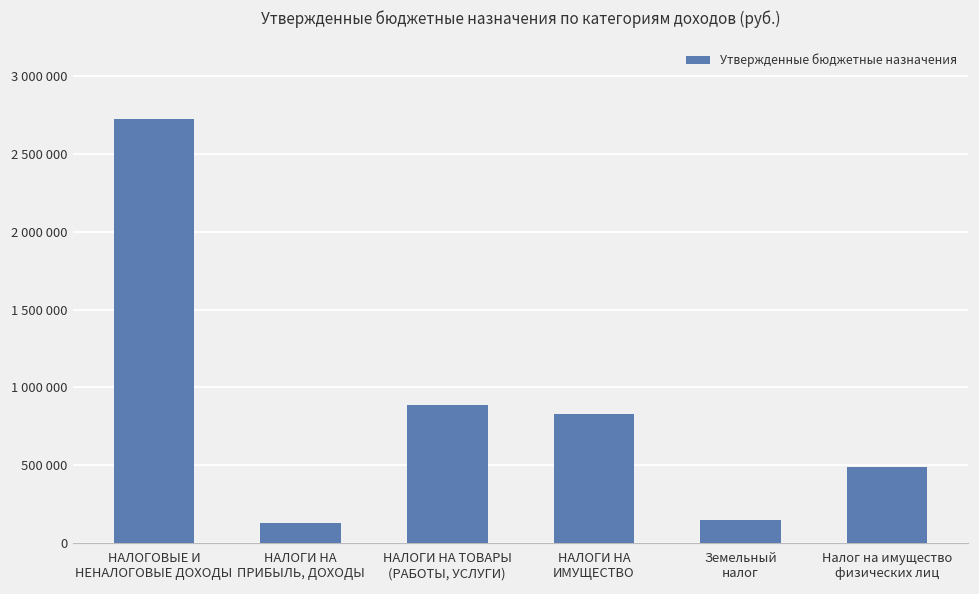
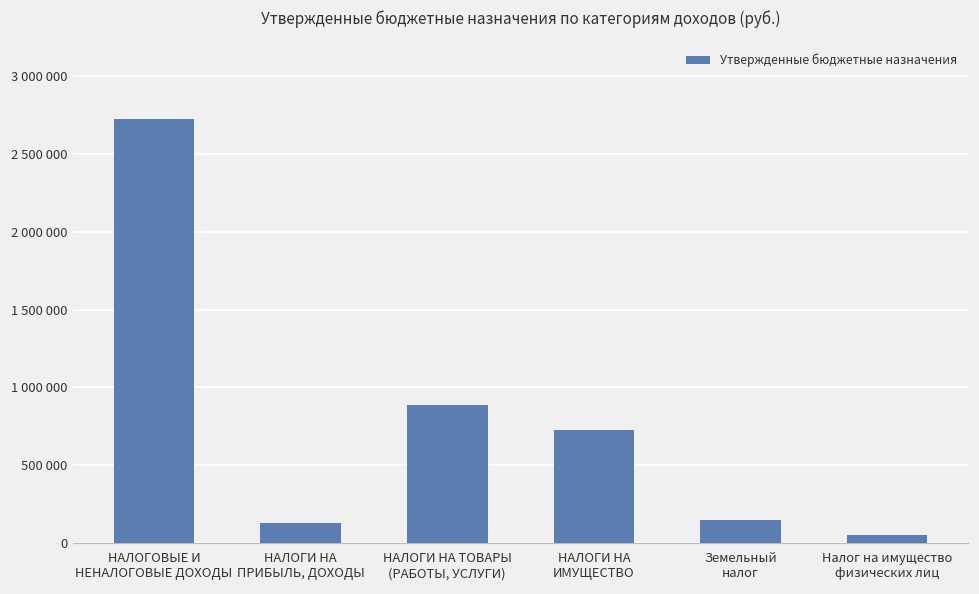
НАЛОГИ НА ИМУЩЕСТВО: 830000 -> 730000
Налог на имущество физических лиц: 490000 -> 50000
